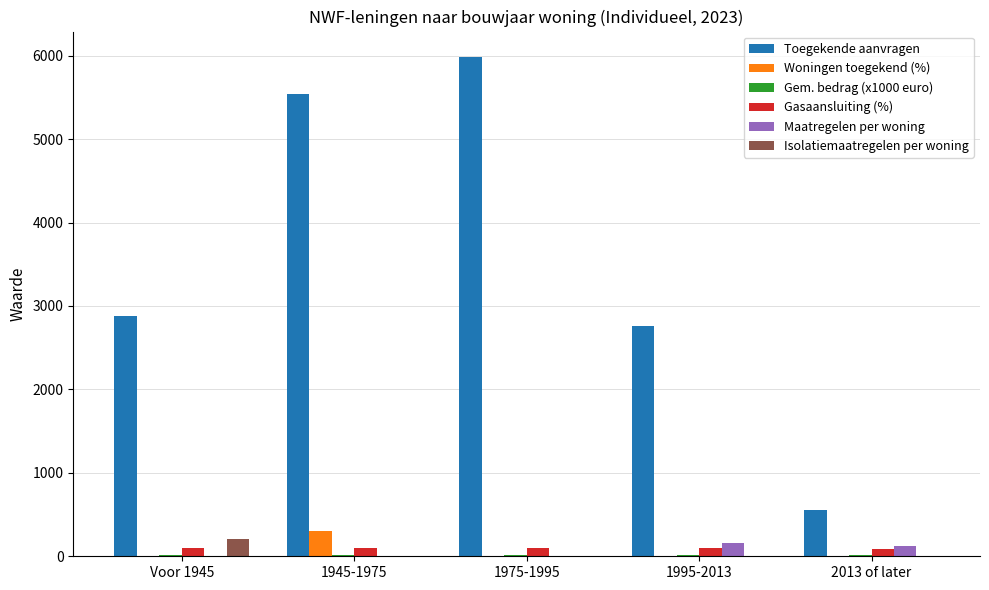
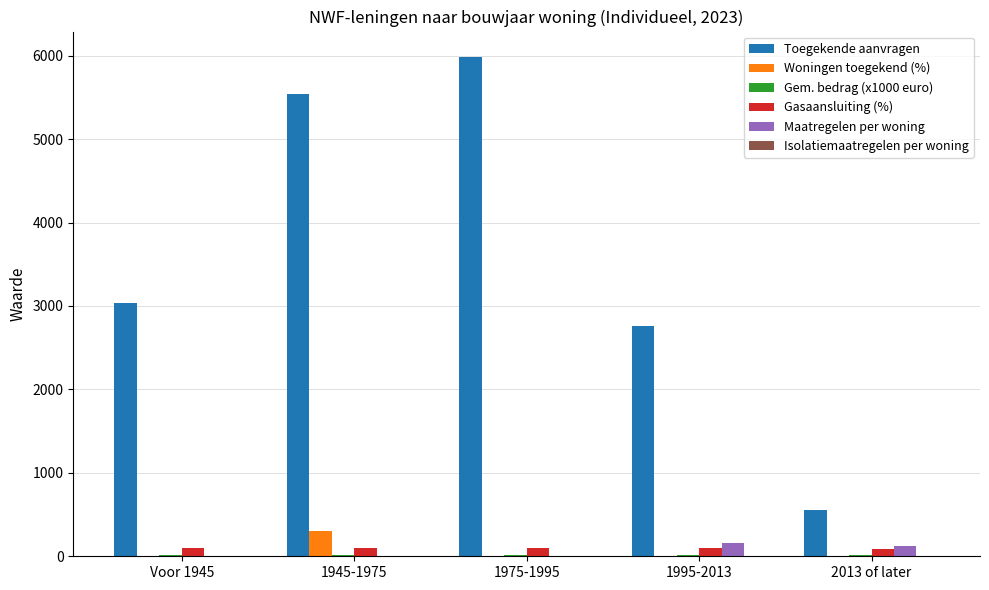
Toegekende aanvragen, Voor 1945: 2900 -> 3000
Isolatiemaatregelen per woning, Voor 1945: 200 -> 0
